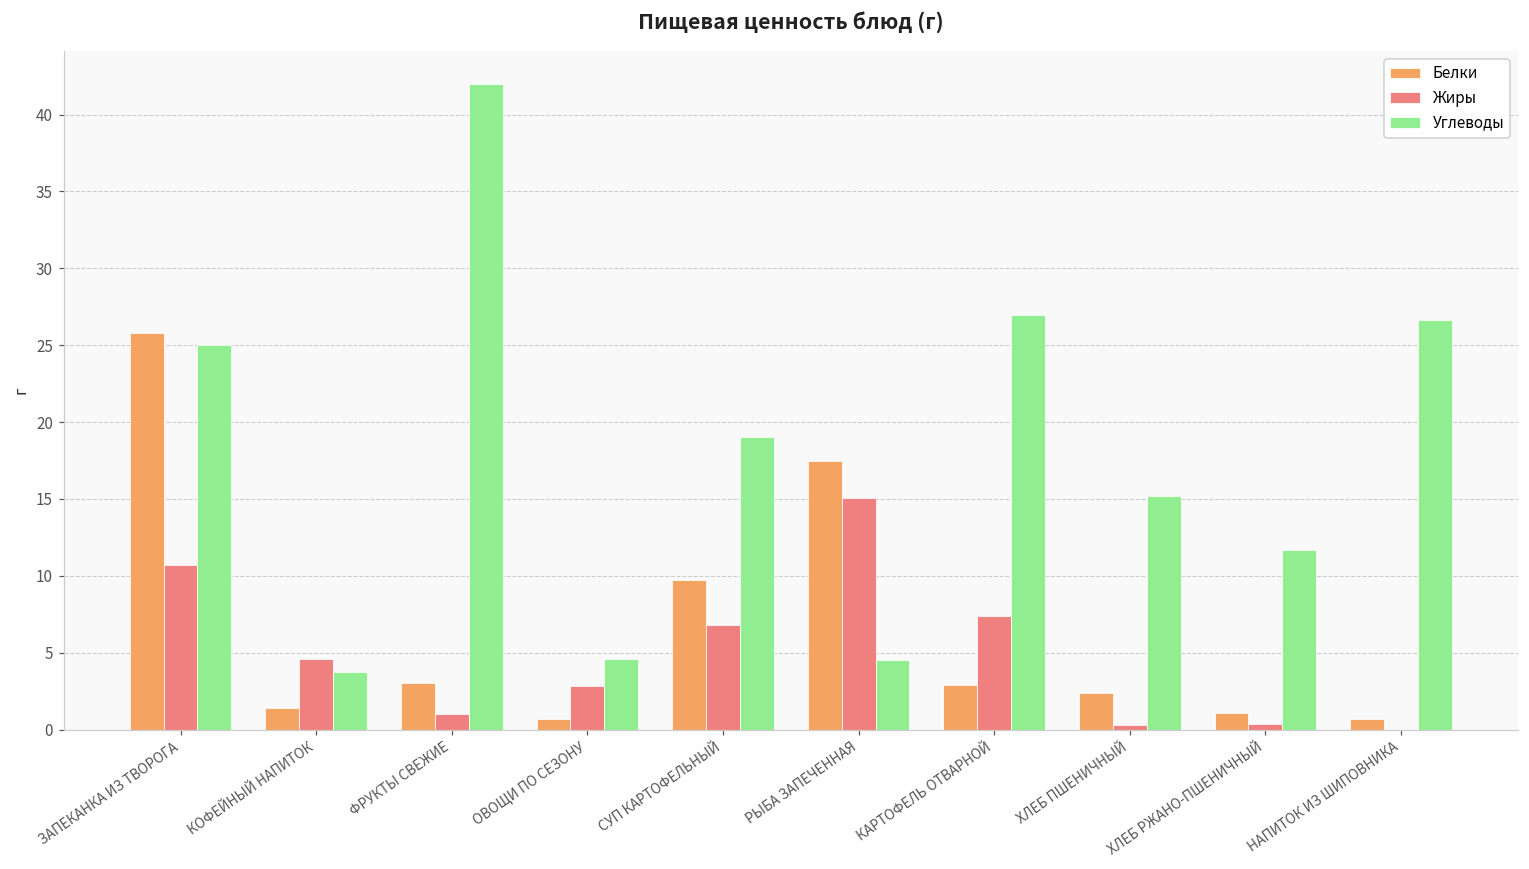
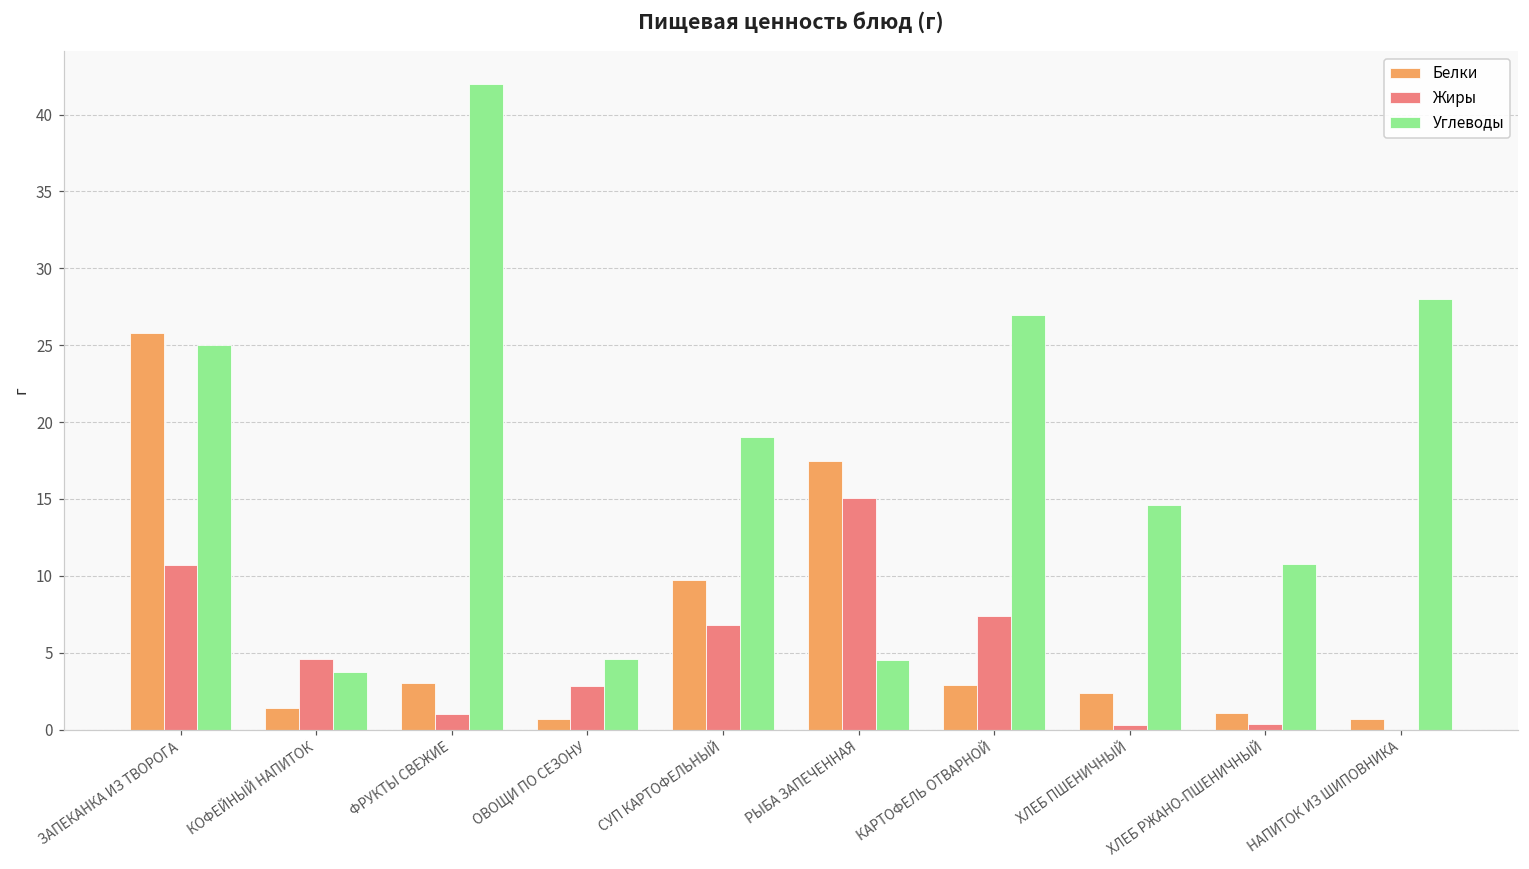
Углеводы, ХЛЕБ ПШЕНИЧНЫЙ: 15.2 -> 14.6
Углеводы, ХЛЕБ РЖАНО-ПШЕНИЧНЫЙ: 11.7 -> 10.7
Углеводы, НАПИТОК ИЗ ШИПОВНИКА: 26.7 -> 28.0
